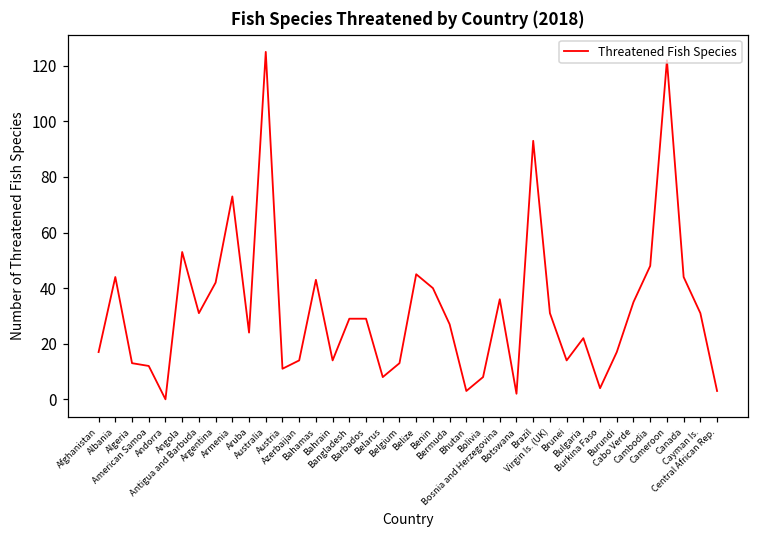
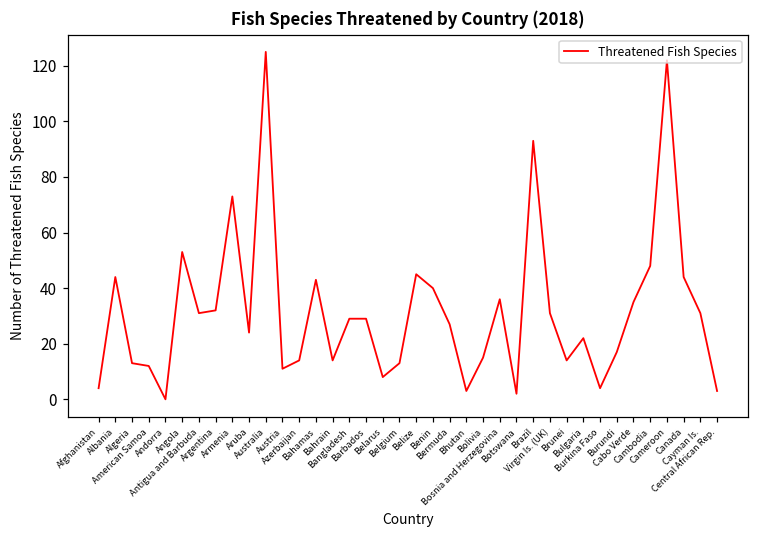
Afghanistan: 17 -> 4
Argentina: 42 -> 32
Bolivia: 8 -> 15
